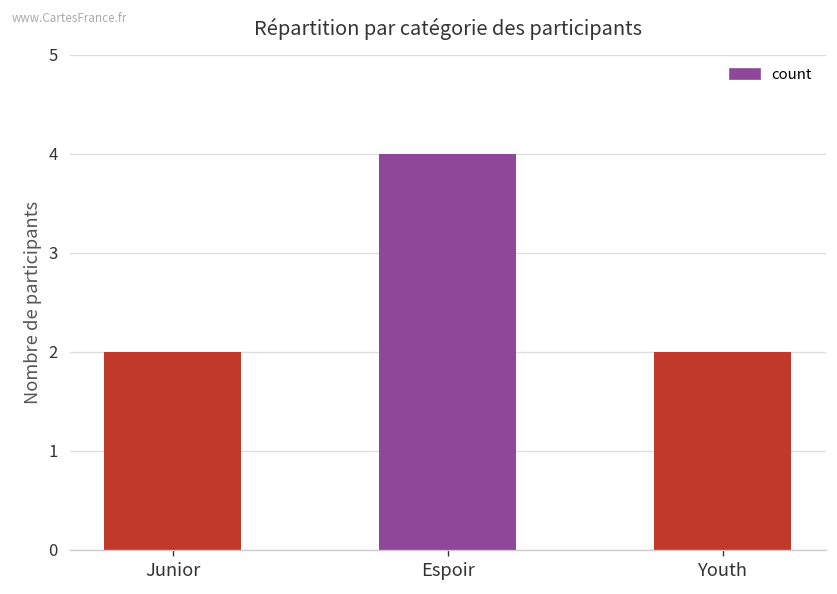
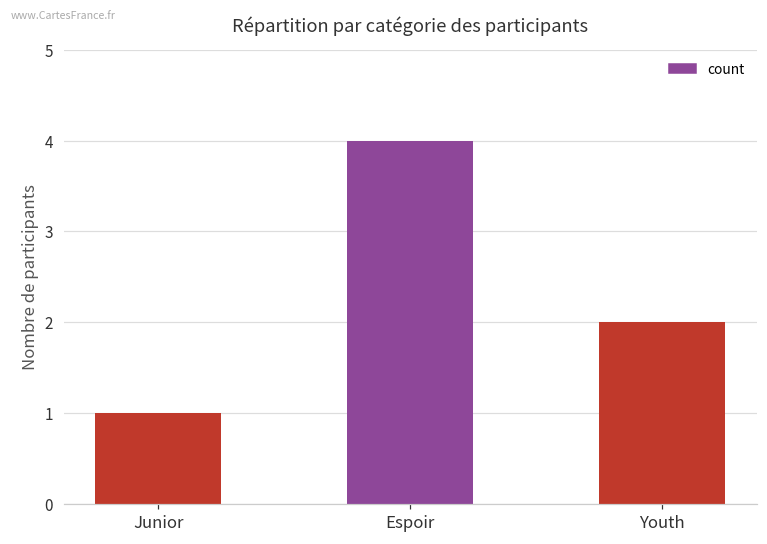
Junior: 2 -> 1
